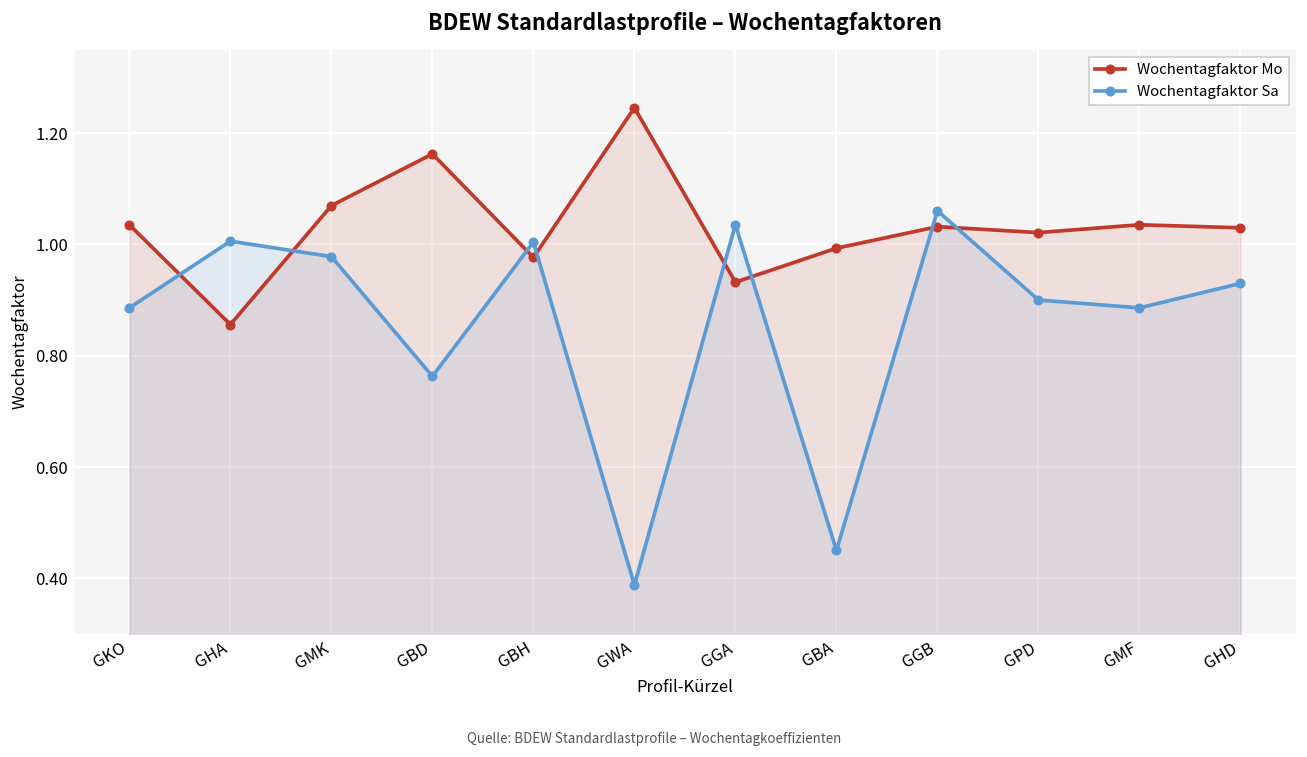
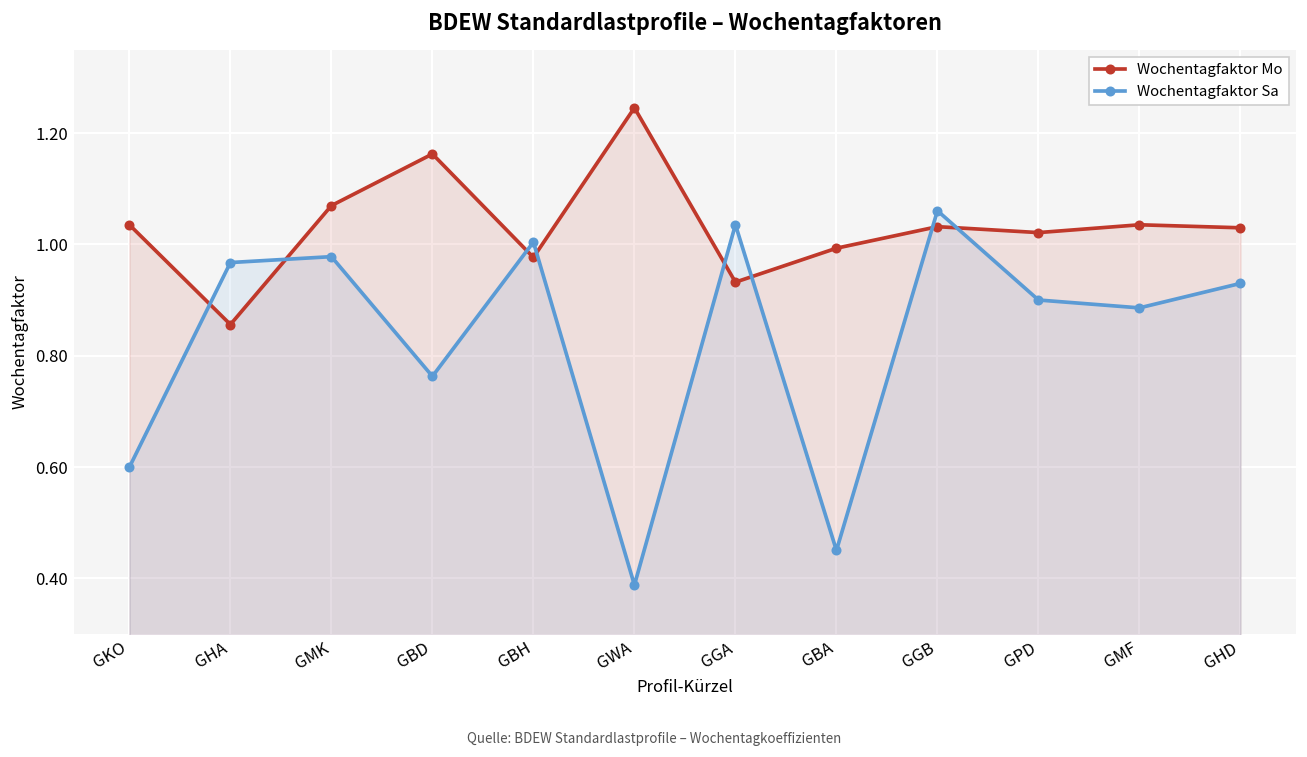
Wochentagfaktor Sa, GKO: 0.89 -> 0.60
Wochentagfaktor Sa, GHA: 1.01 -> 0.97
